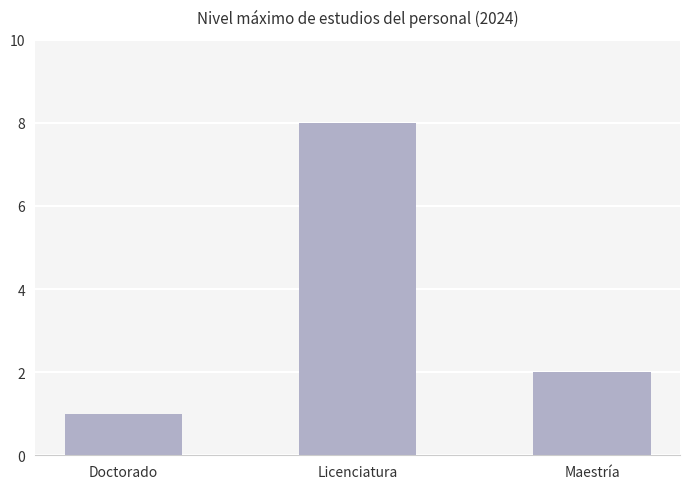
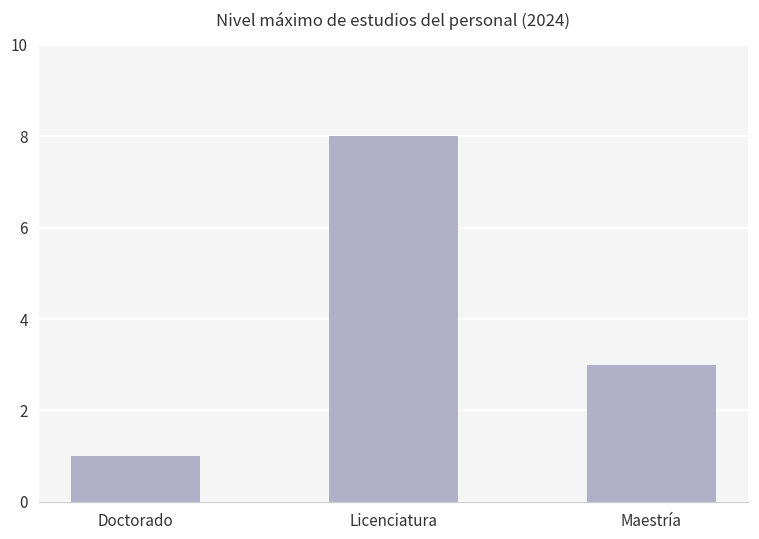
Maestría: 2 -> 3
